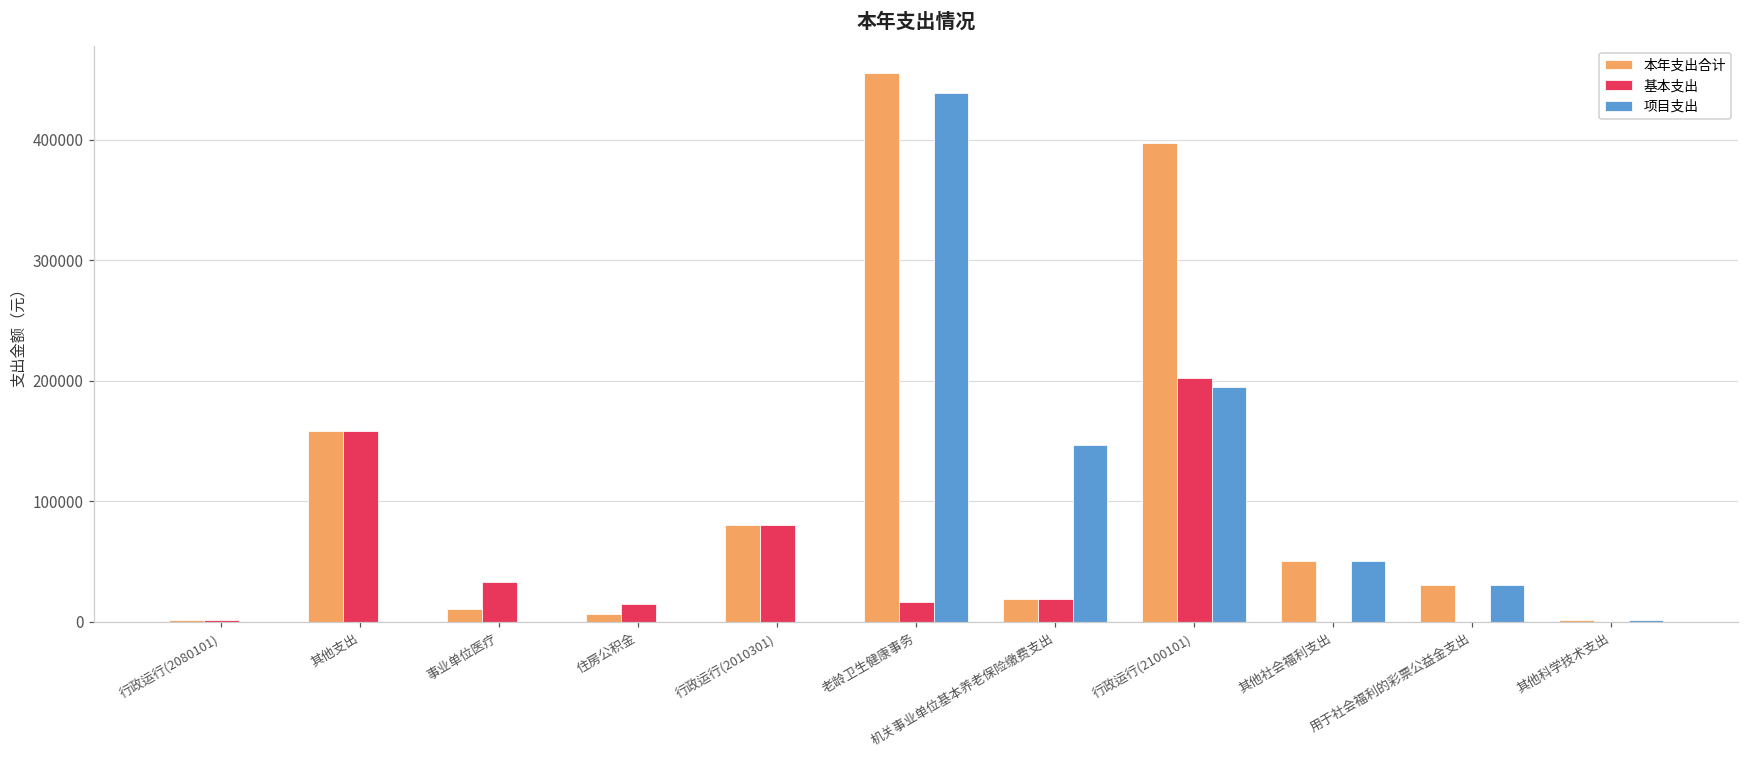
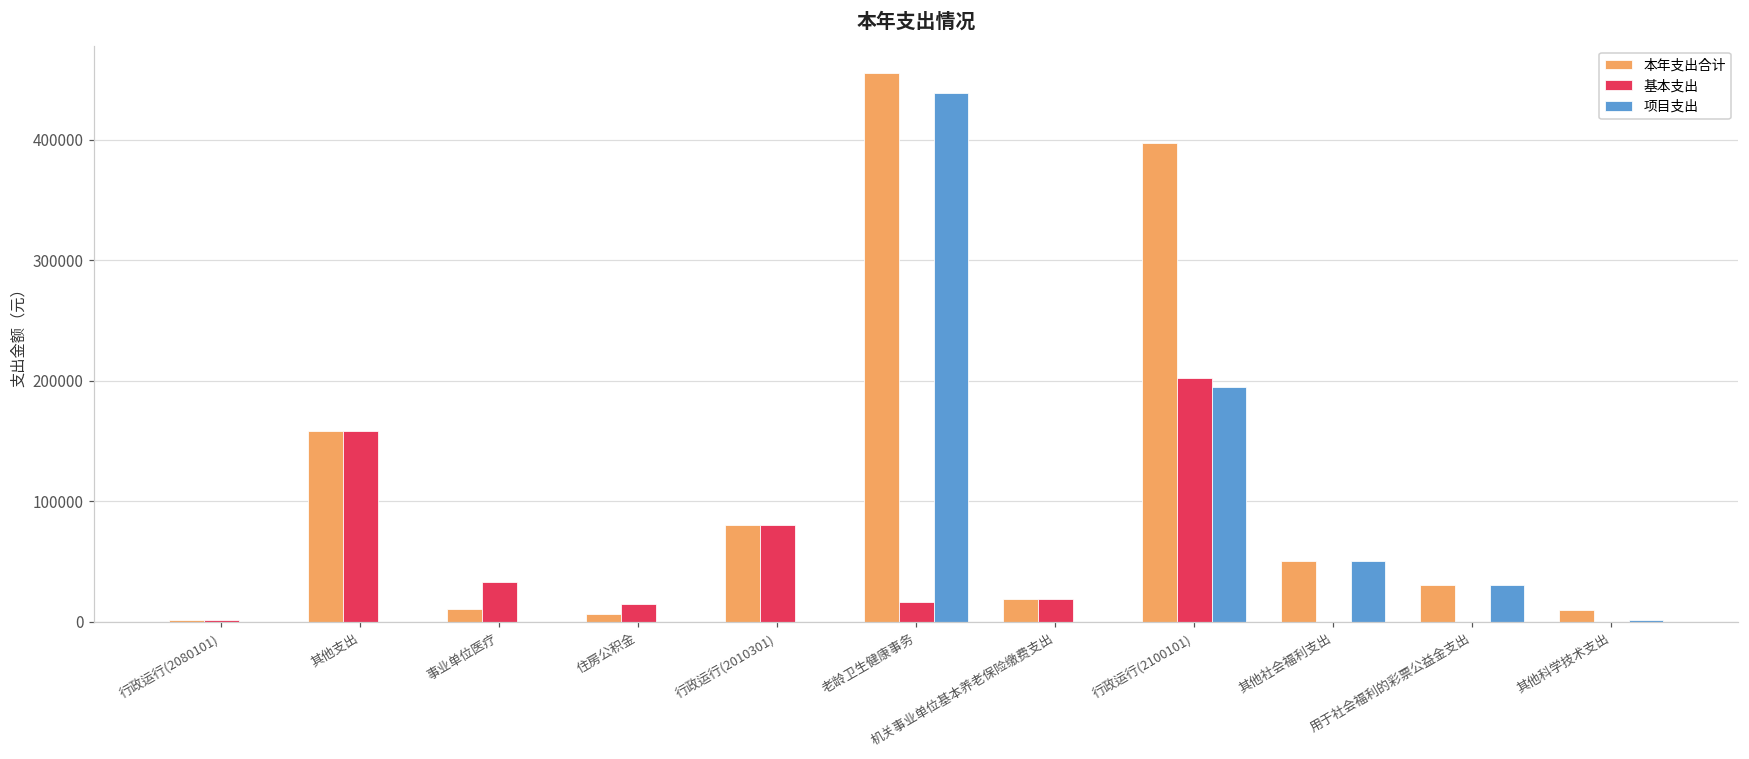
项目支出, 机关事业单位基本养老保险缴费支出: 146000 -> 0
本年支出合计, 其他科学技术支出: 1000 -> 10000
